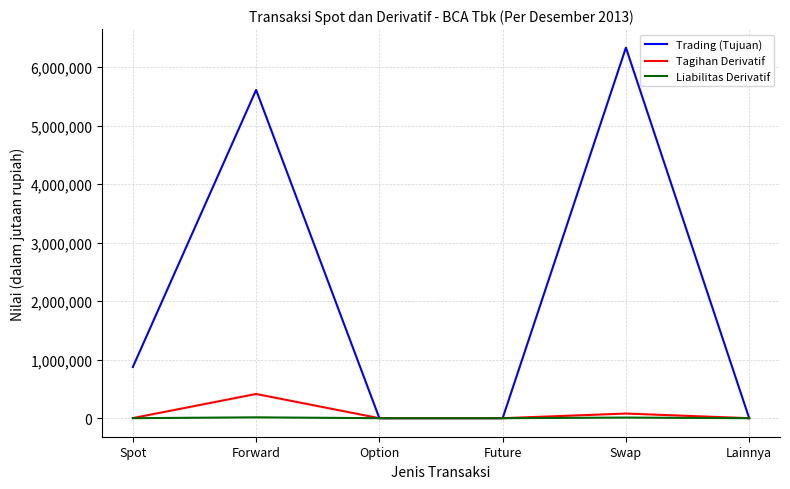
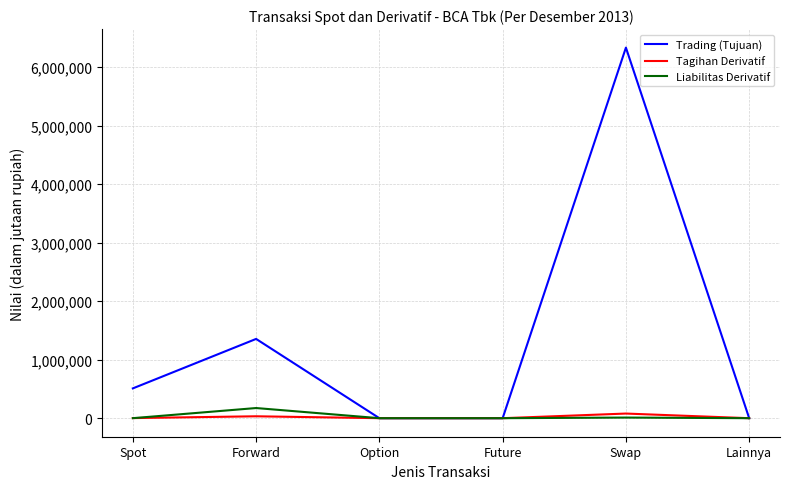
Trading (Tujuan), Spot: 900,000 -> 500,000
Trading (Tujuan), Forward: 5,600,000 -> 1,400,000
Tagihan Derivatif, Forward: 400,000 -> 0
Liabilitas Derivatif, Forward: 0 -> 200,000
